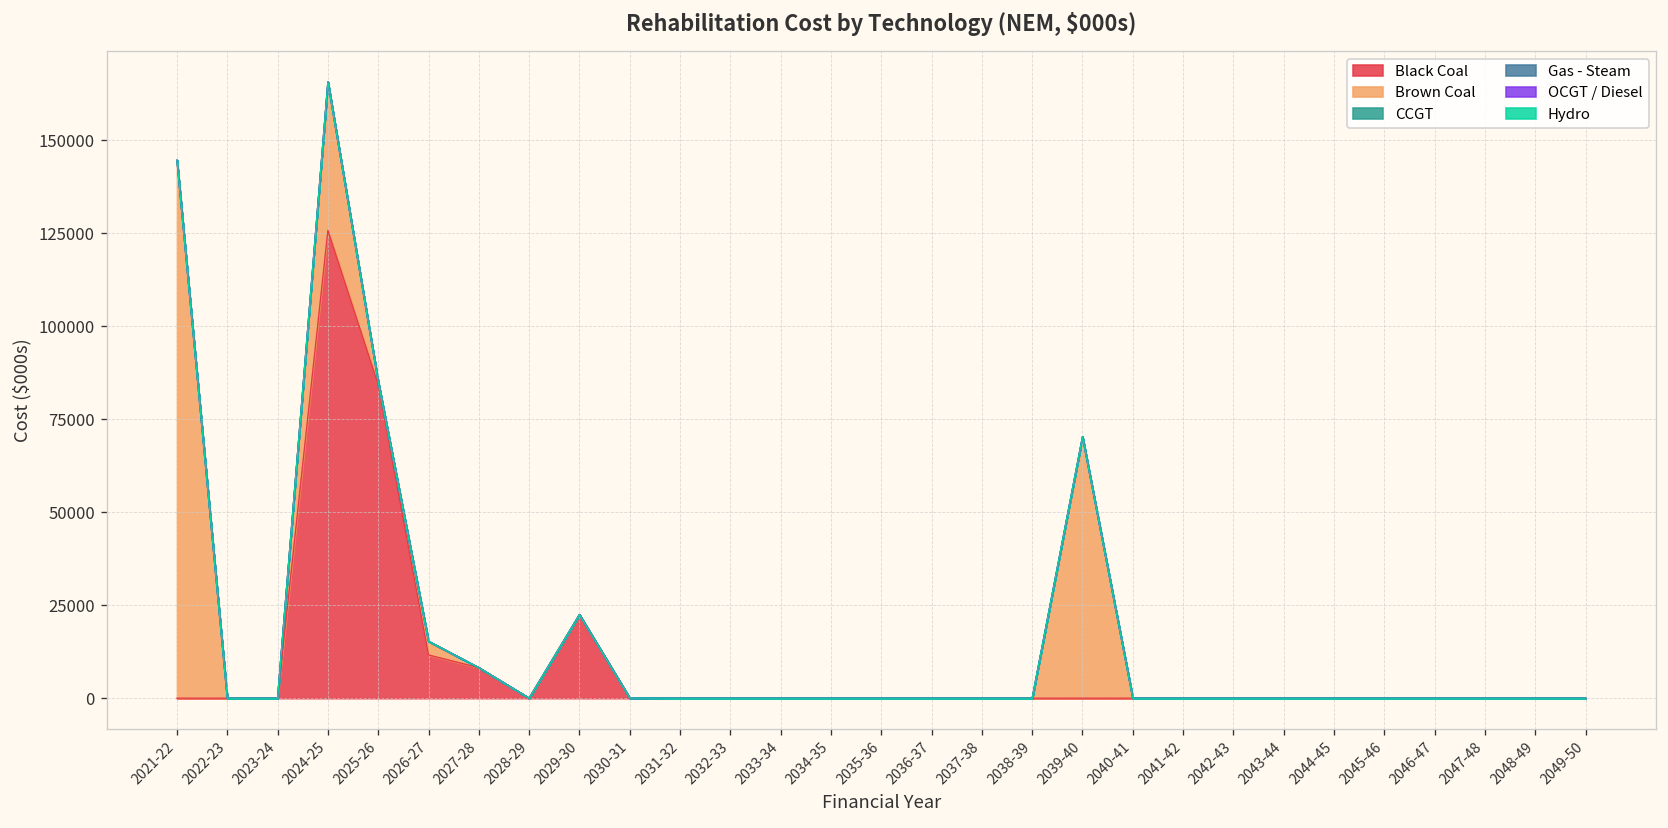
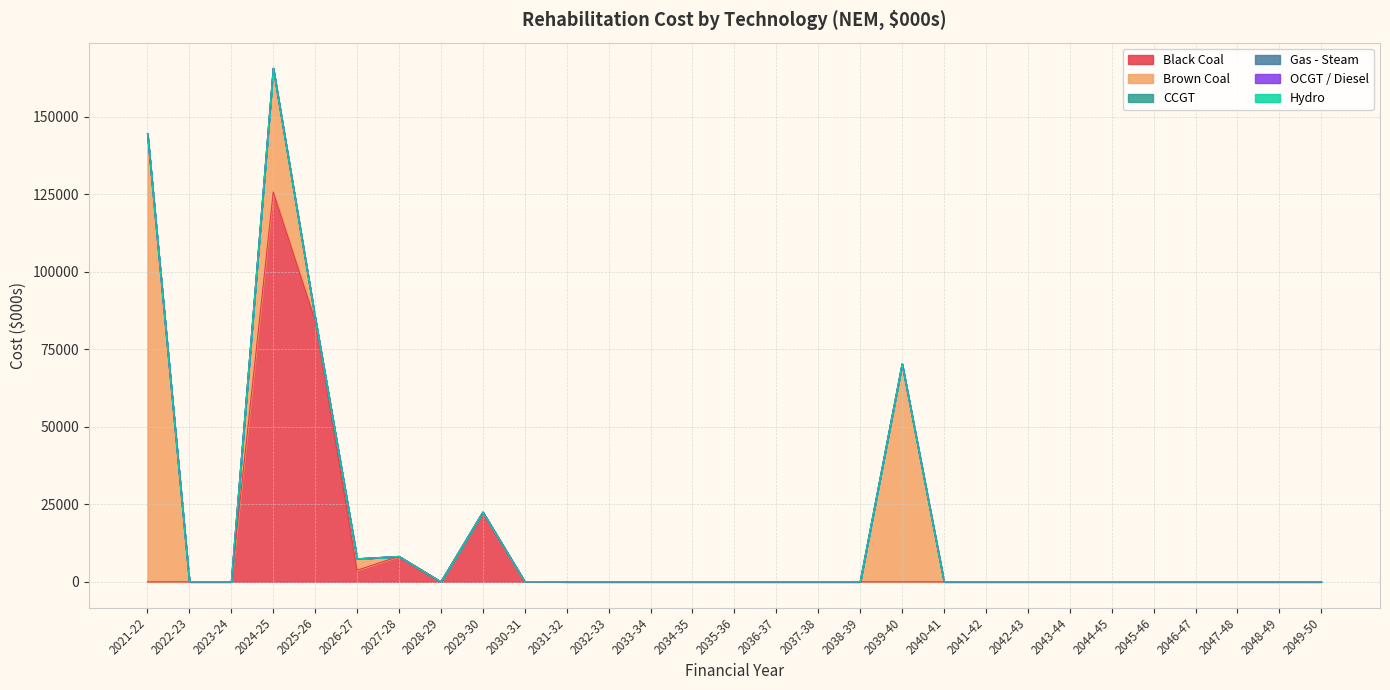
Black Coal, 2026-27: 12000 -> 4000
